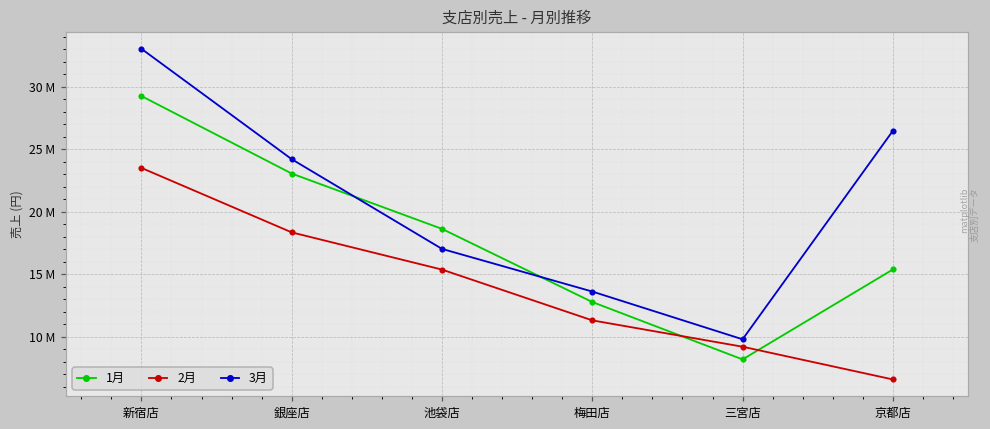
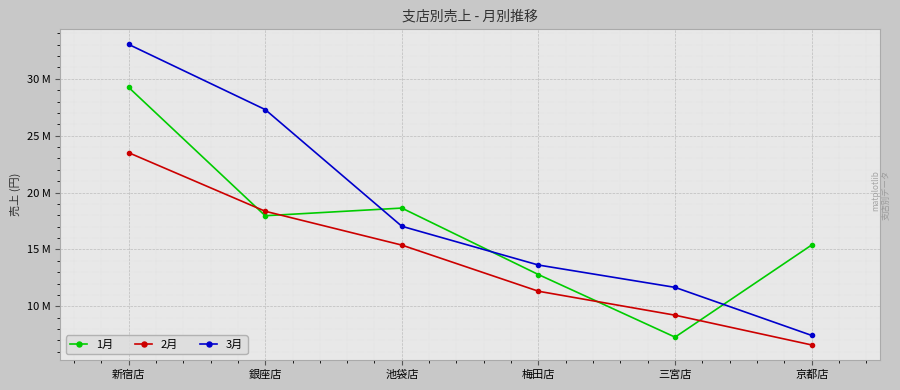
1月, 銀座店: 23100000 -> 18000000
3月, 銀座店: 24200000 -> 27300000
1月, 三宮店: 8200000 -> 7300000
3月, 三宮店: 9800000 -> 11700000
3月, 京都店: 26500000 -> 7400000
